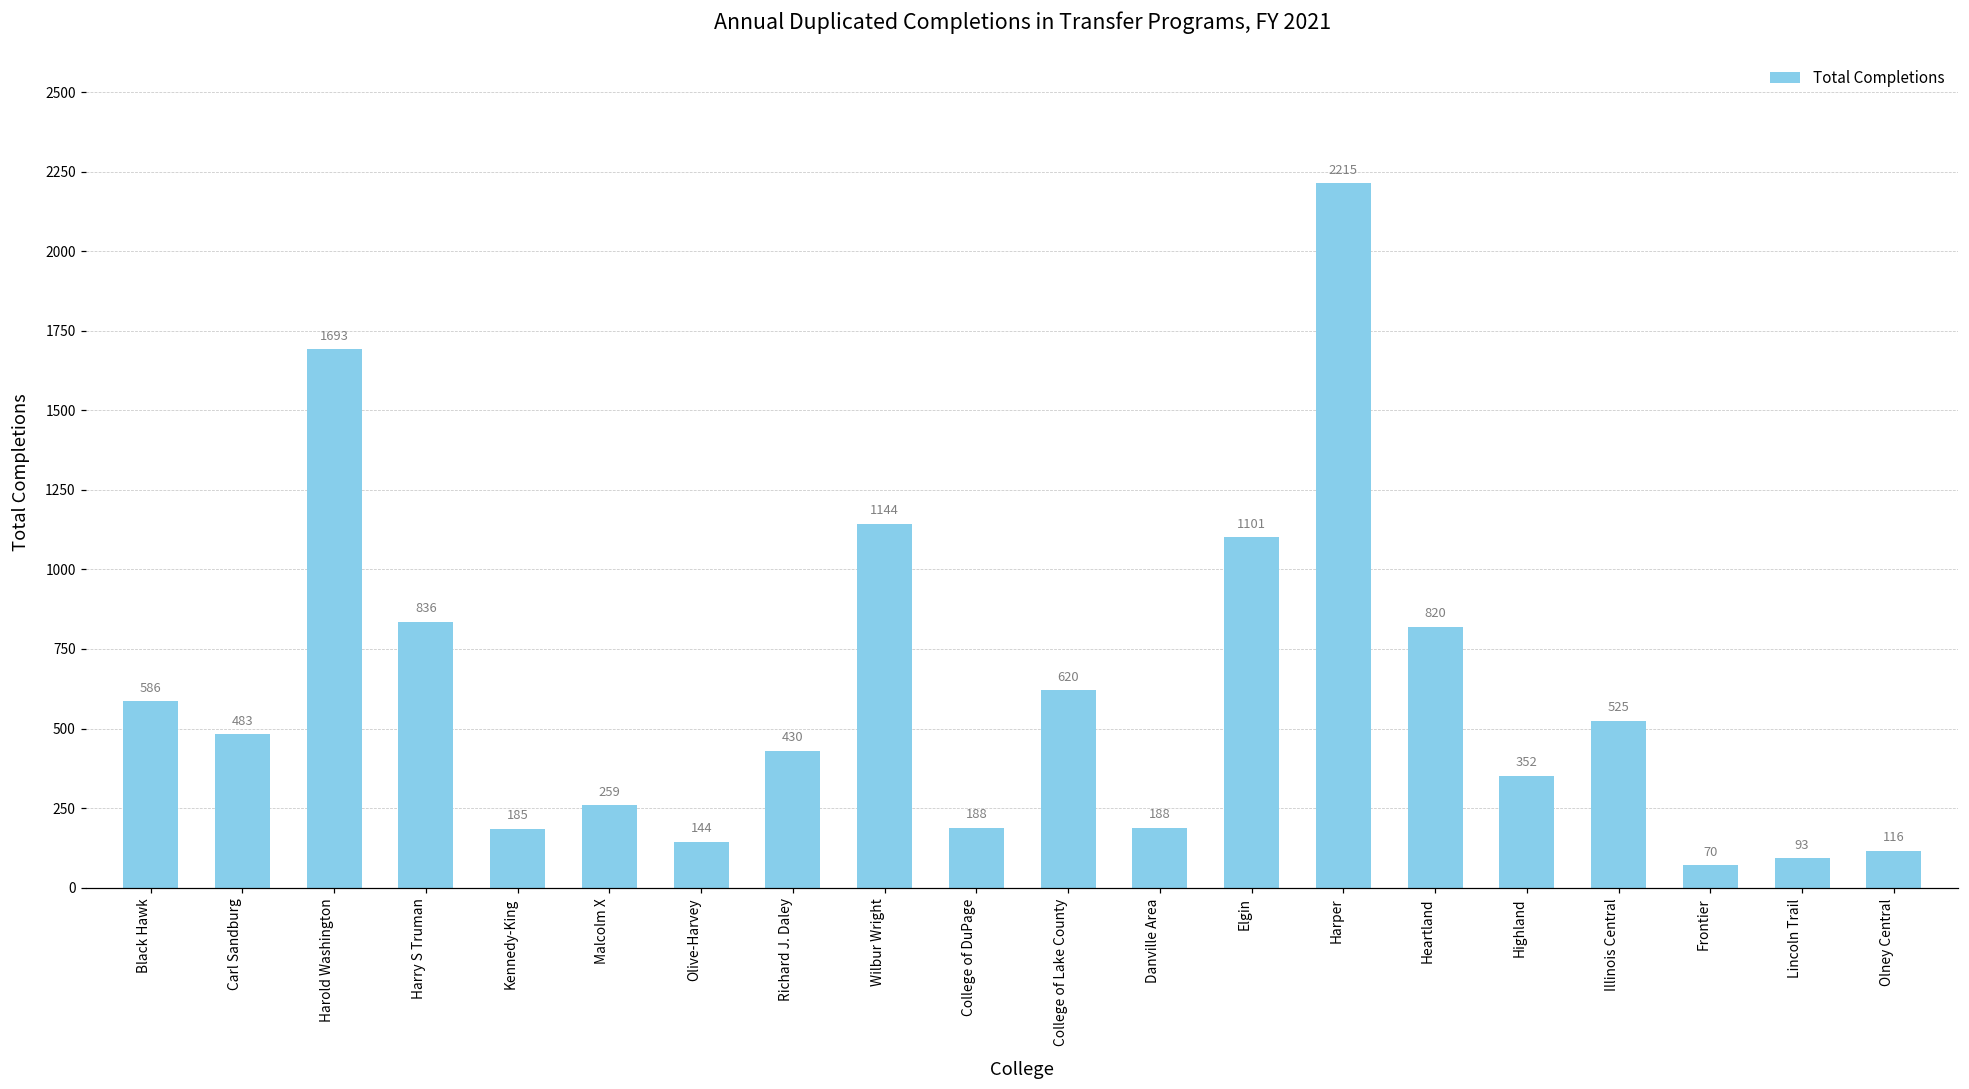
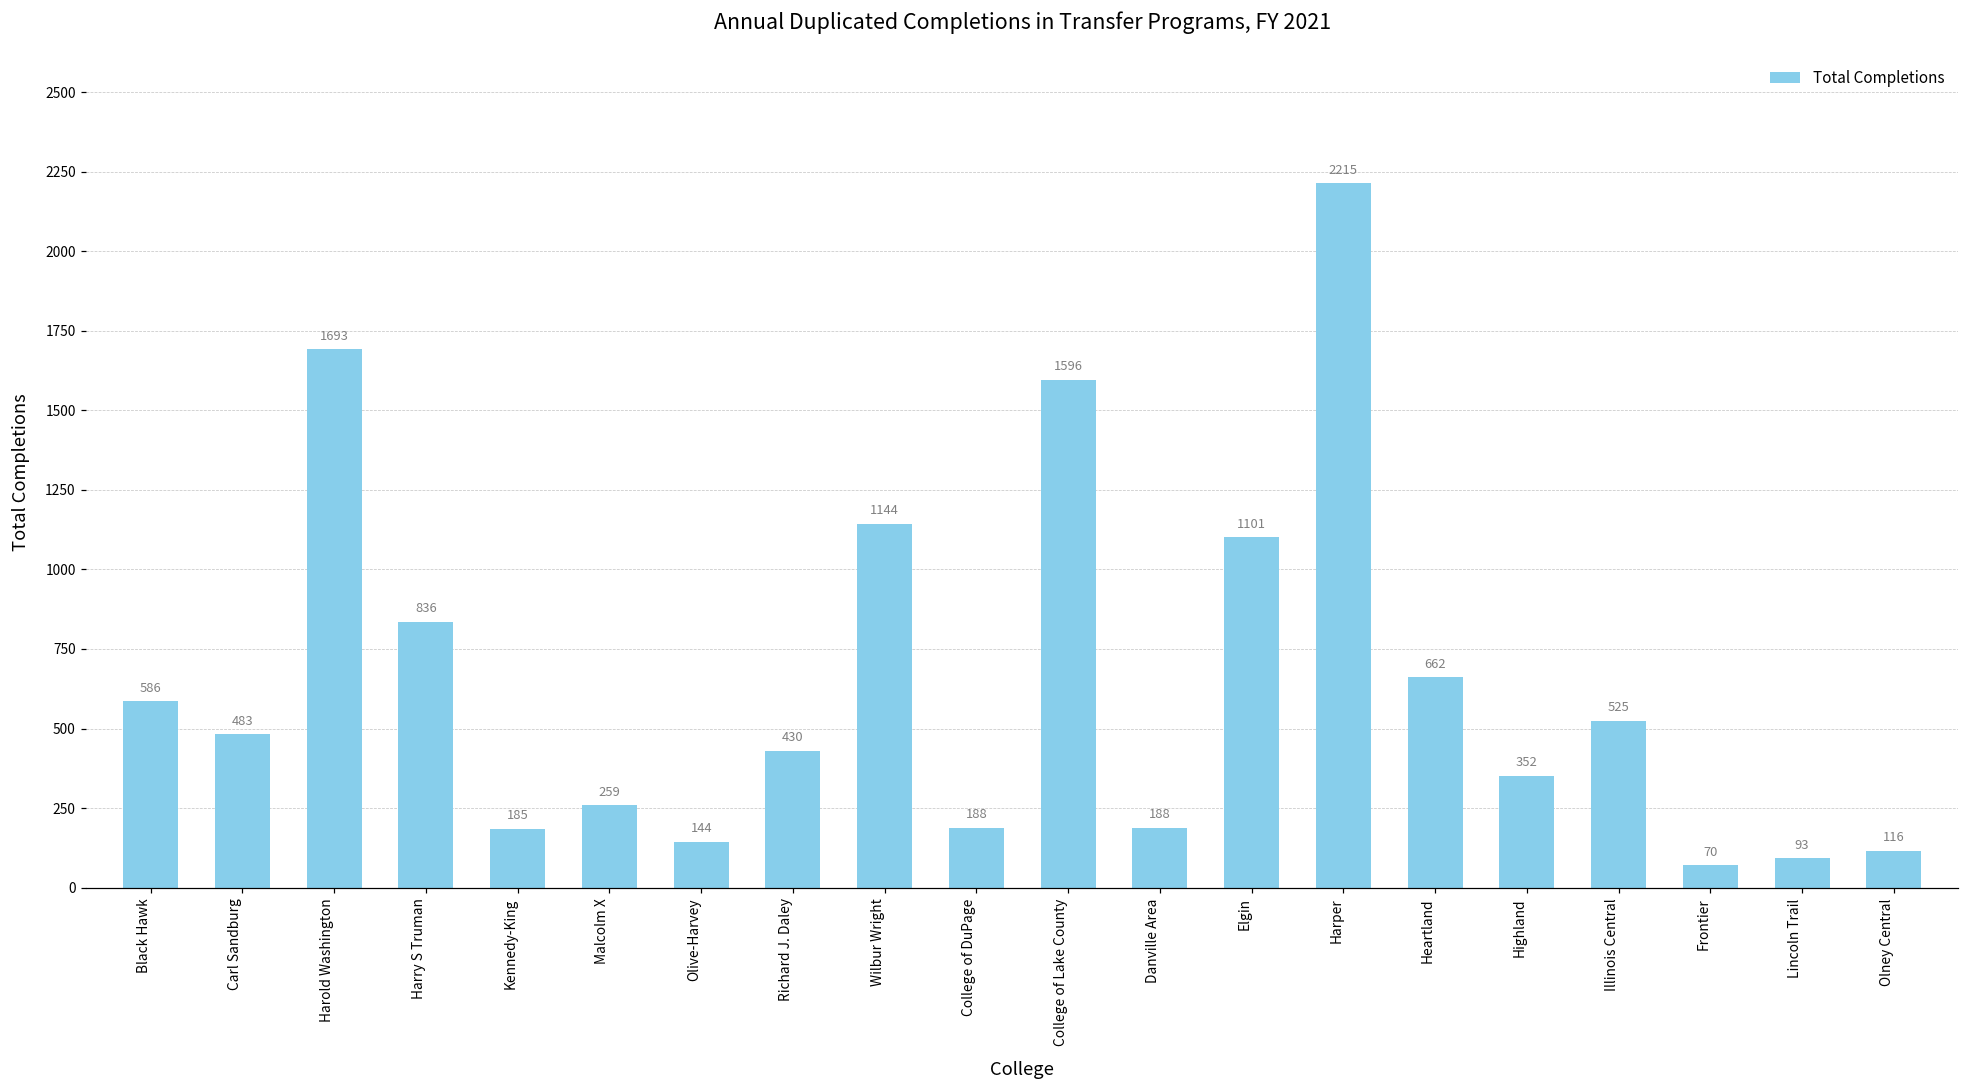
College of Lake County: 620 -> 1596
Heartland: 820 -> 662
